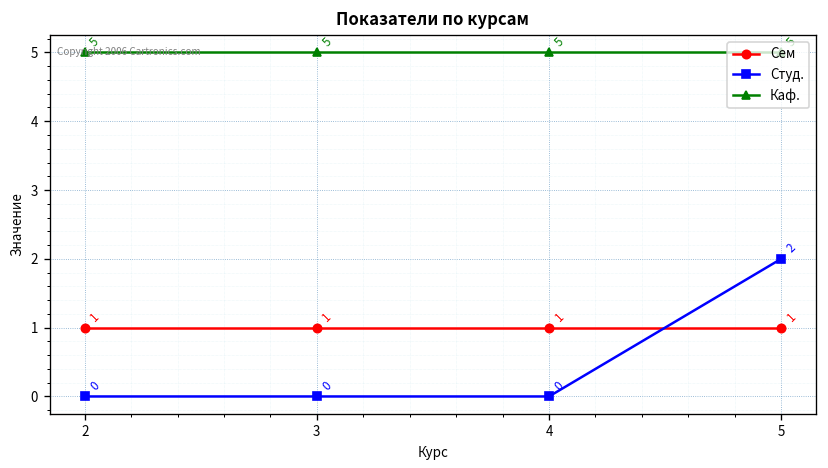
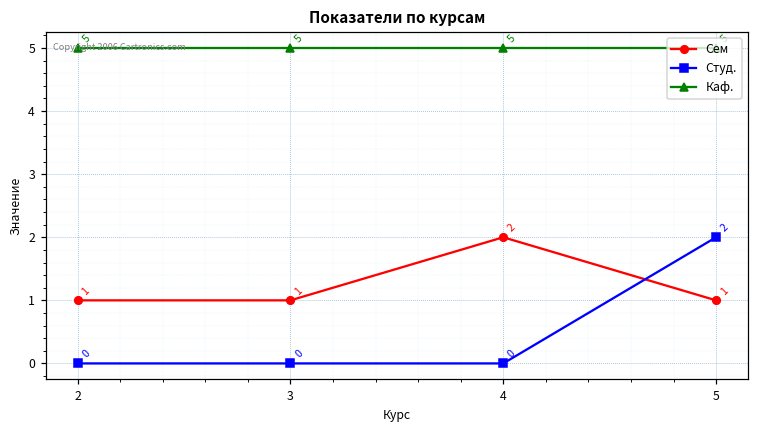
Сем, 4: 1 -> 2
